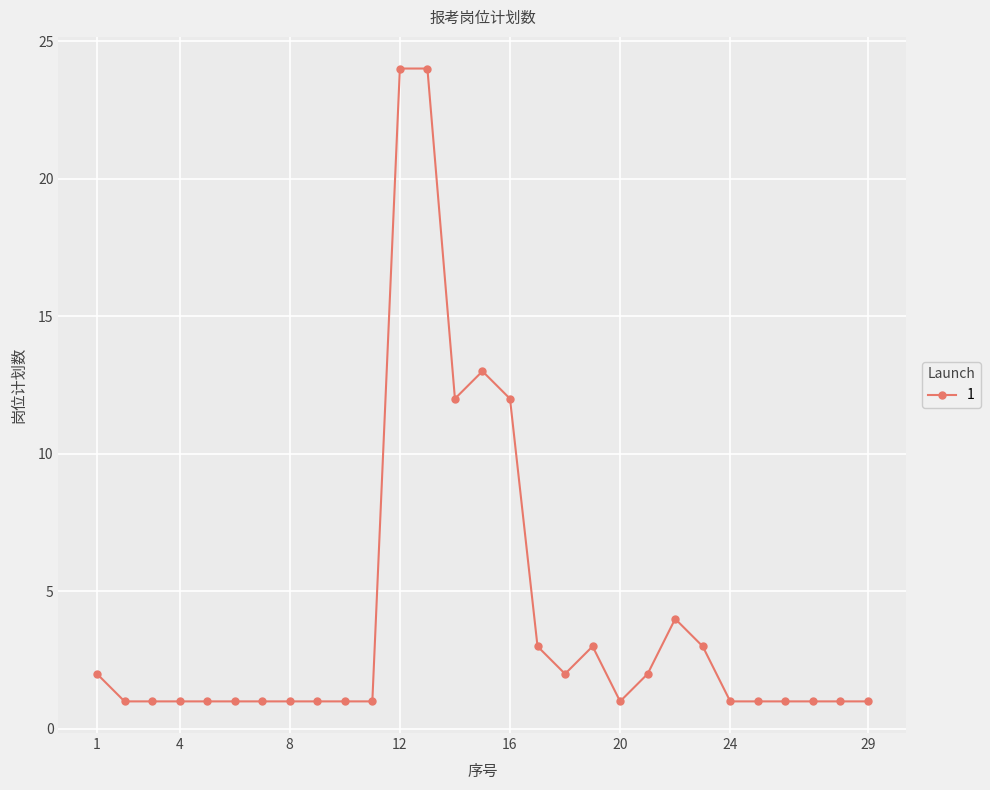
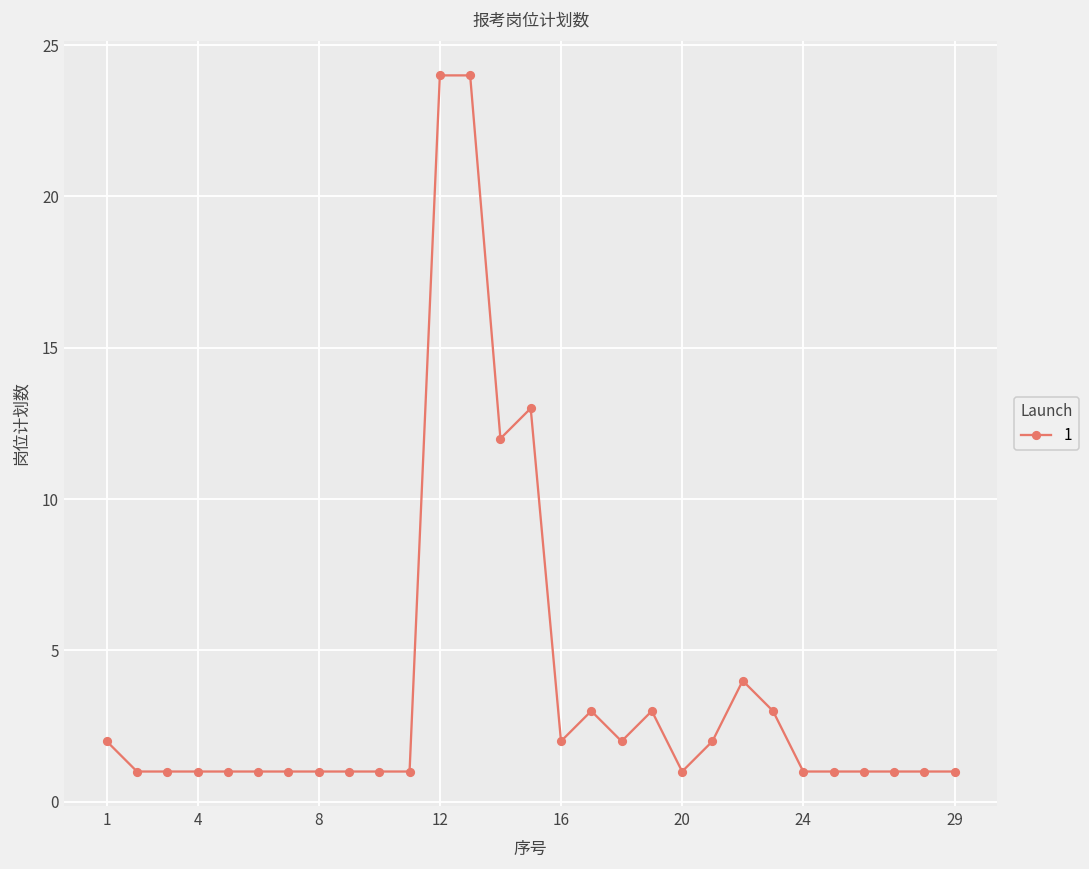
16: 12 -> 2
